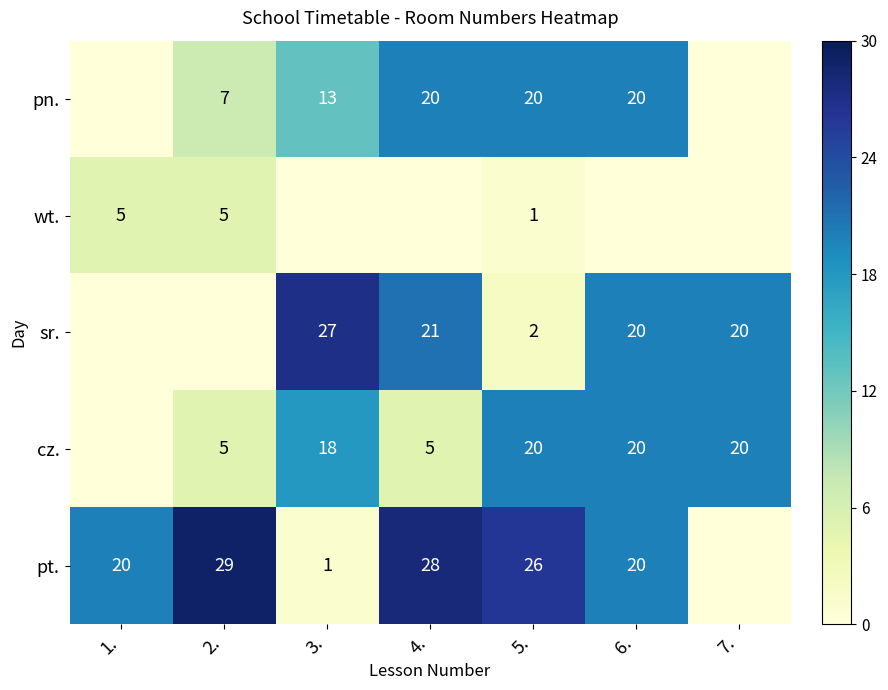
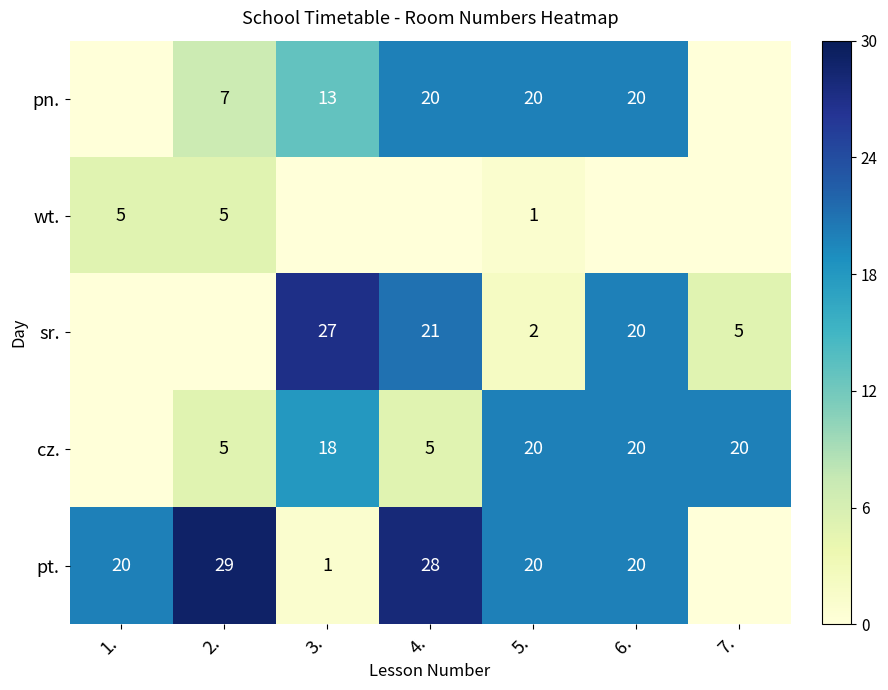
sr., 7.: 20 -> 5
pt., 5.: 26 -> 20
